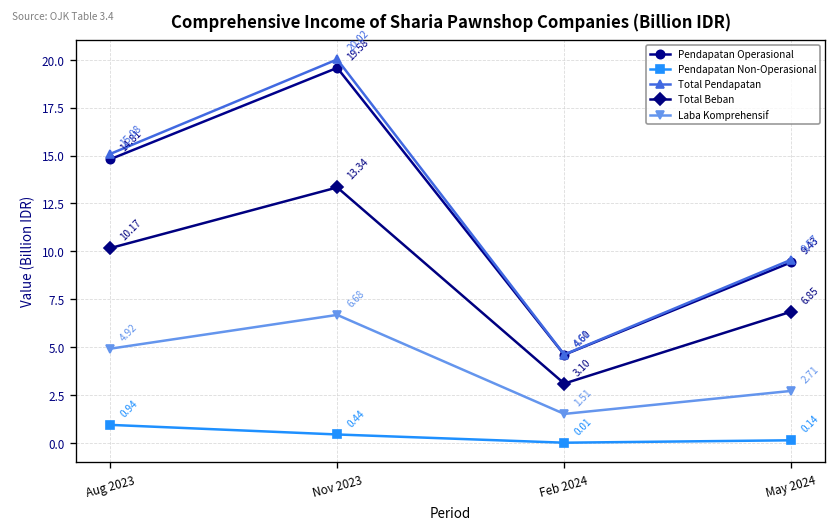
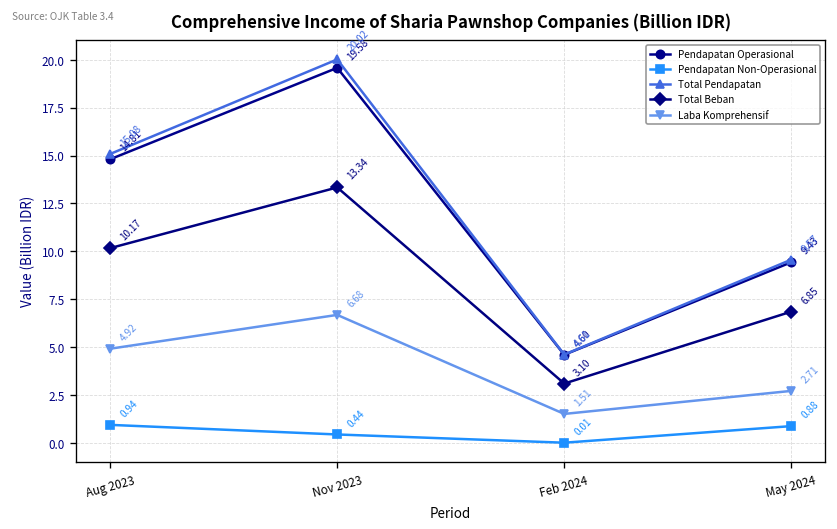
Pendapatan Non-Operasional, May 2024: 0.14 -> 0.88
